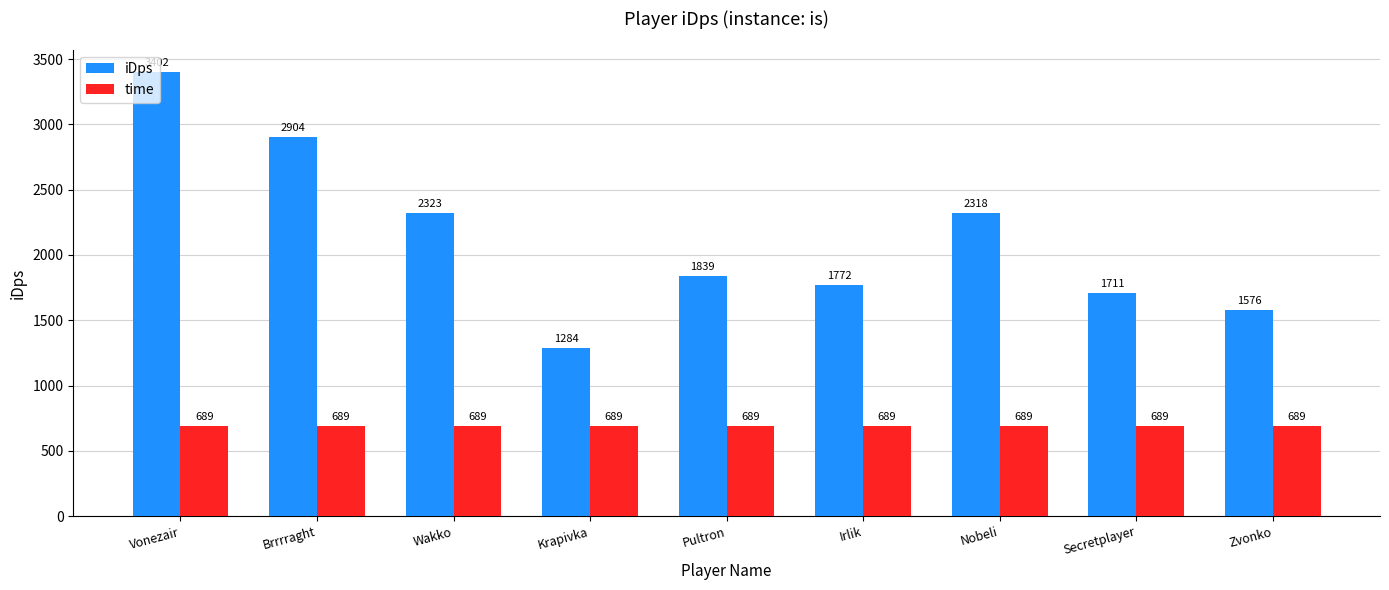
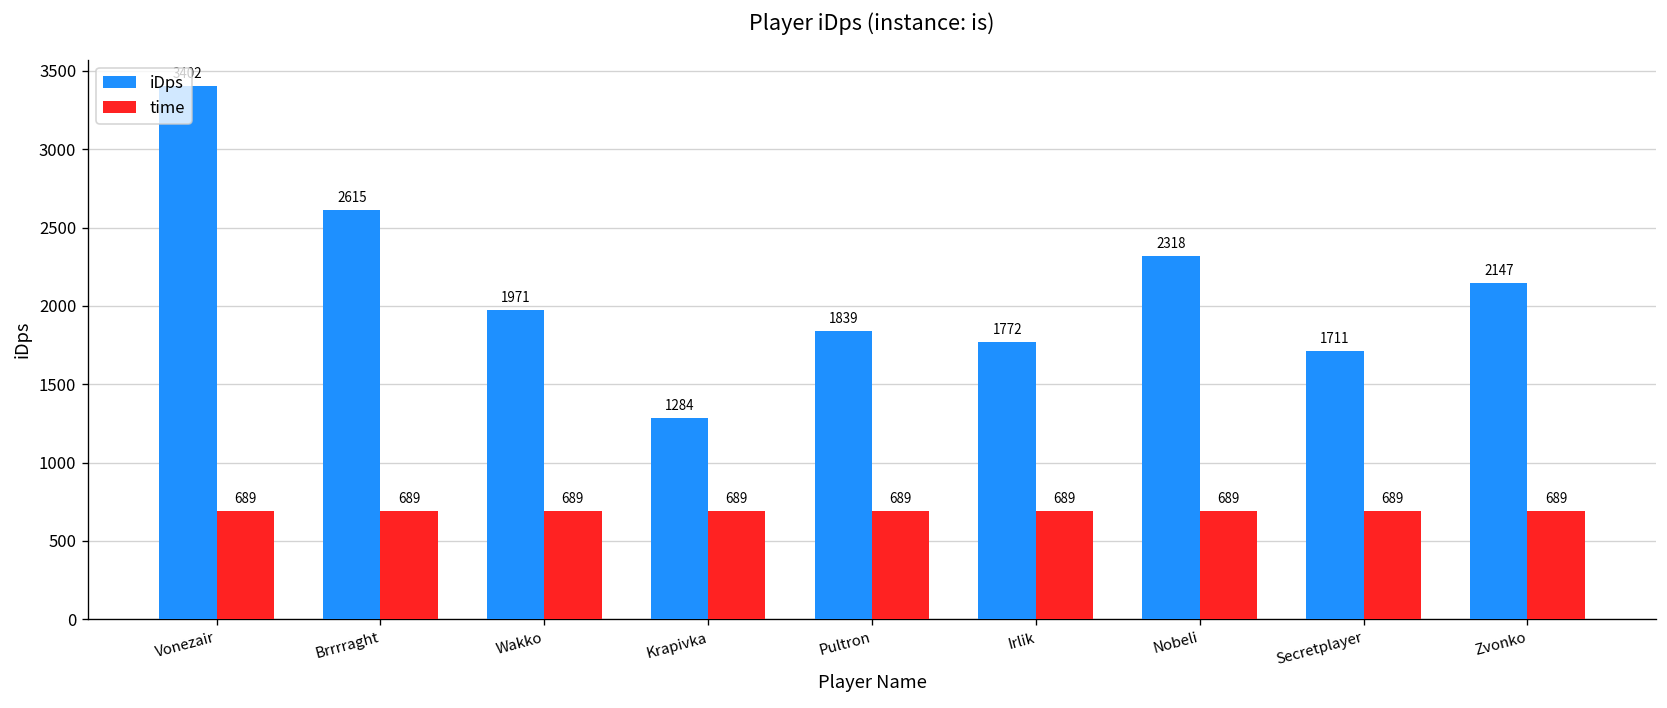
iDps, Brrrraght: 2904 -> 2615
iDps, Wakko: 2323 -> 1971
iDps, Zvonko: 1576 -> 2147
